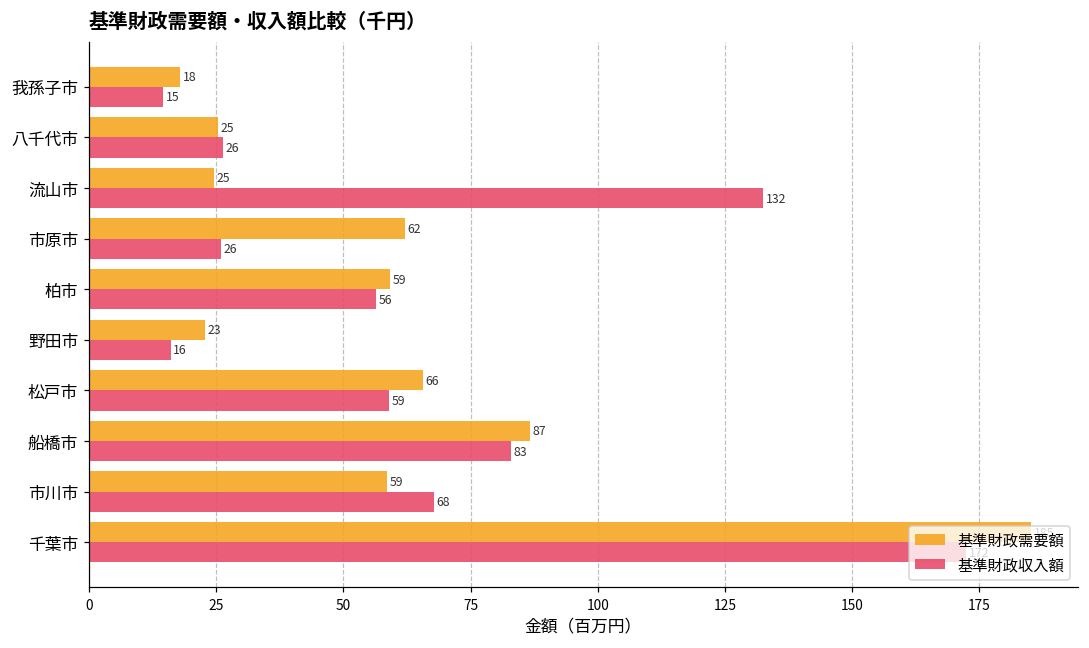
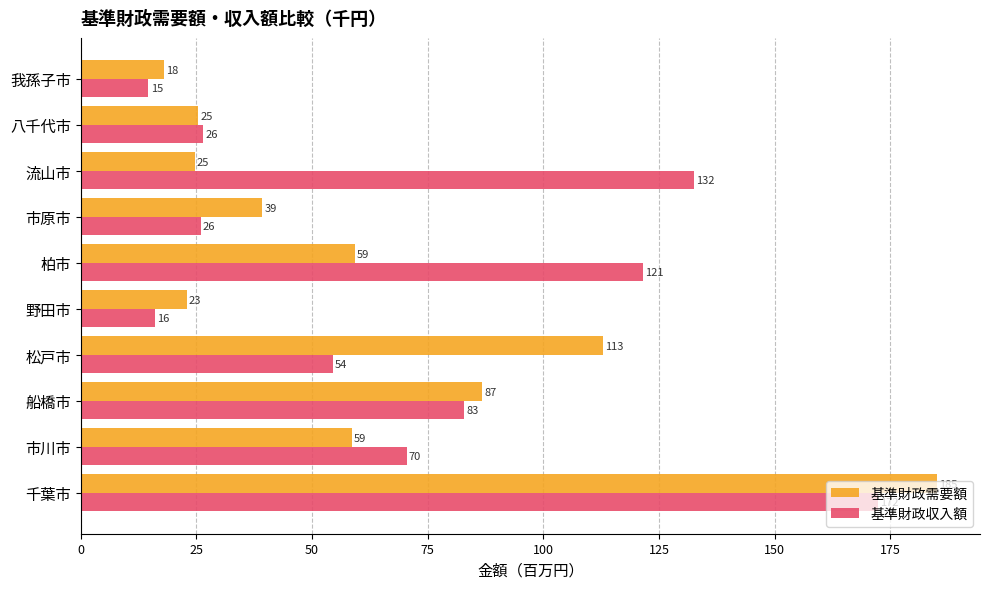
基準財政需要額, 市原市: 62 -> 39
基準財政収入額, 柏市: 56 -> 121
基準財政需要額, 松戸市: 66 -> 113
基準財政収入額, 松戸市: 59 -> 54
基準財政収入額, 市川市: 68 -> 70
